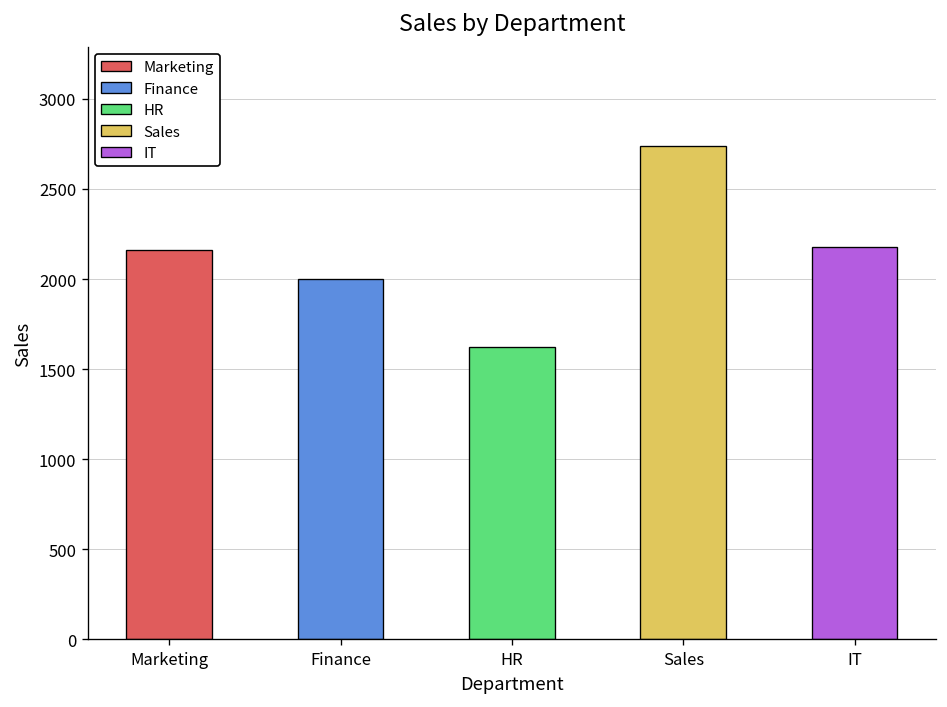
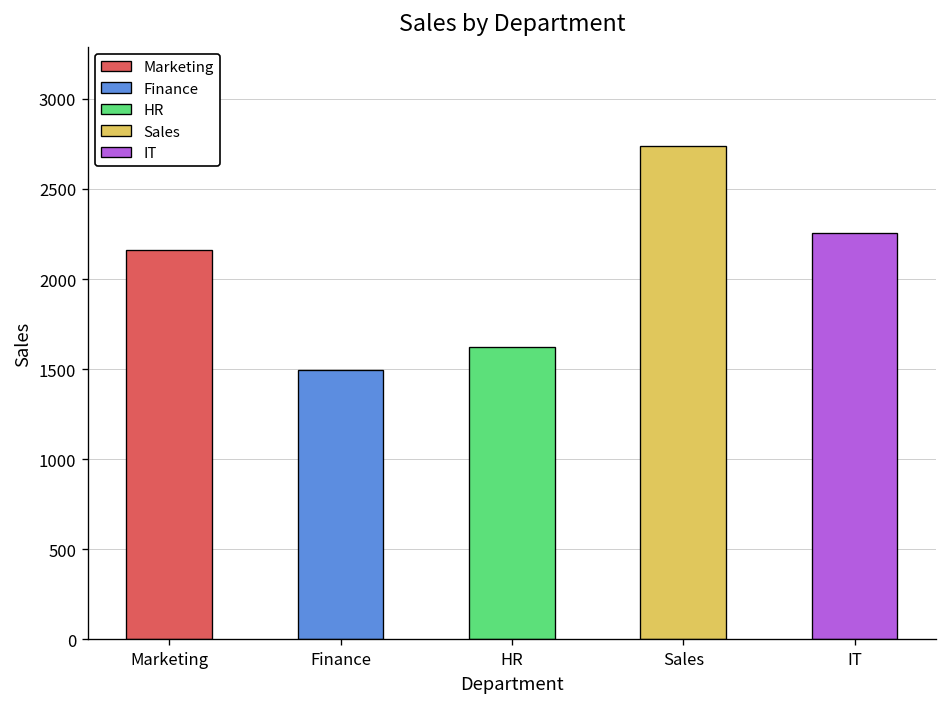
Finance: 2000 -> 1500
IT: 2180 -> 2260
